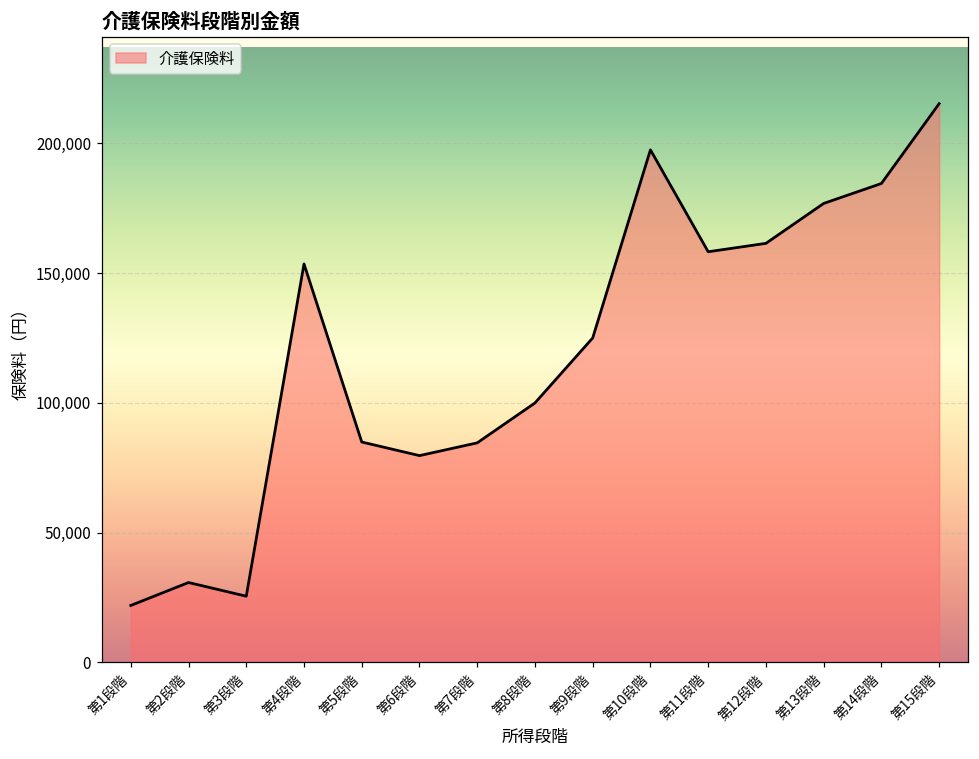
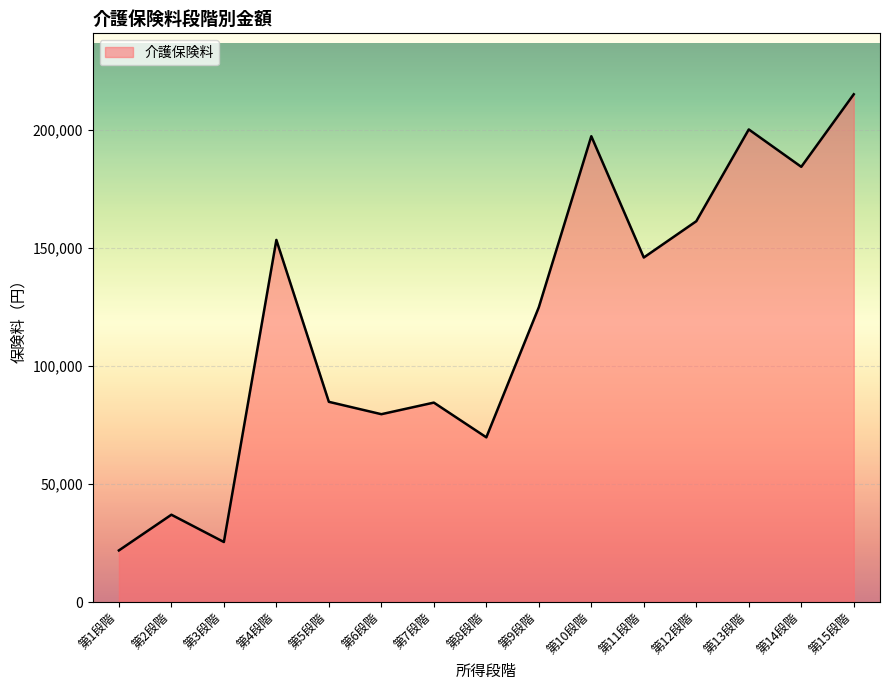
第2段階: 31,000 -> 37,000
第8段階: 100,000 -> 70,000
第11段階: 158,000 -> 146,000
第13段階: 177,000 -> 200,000
